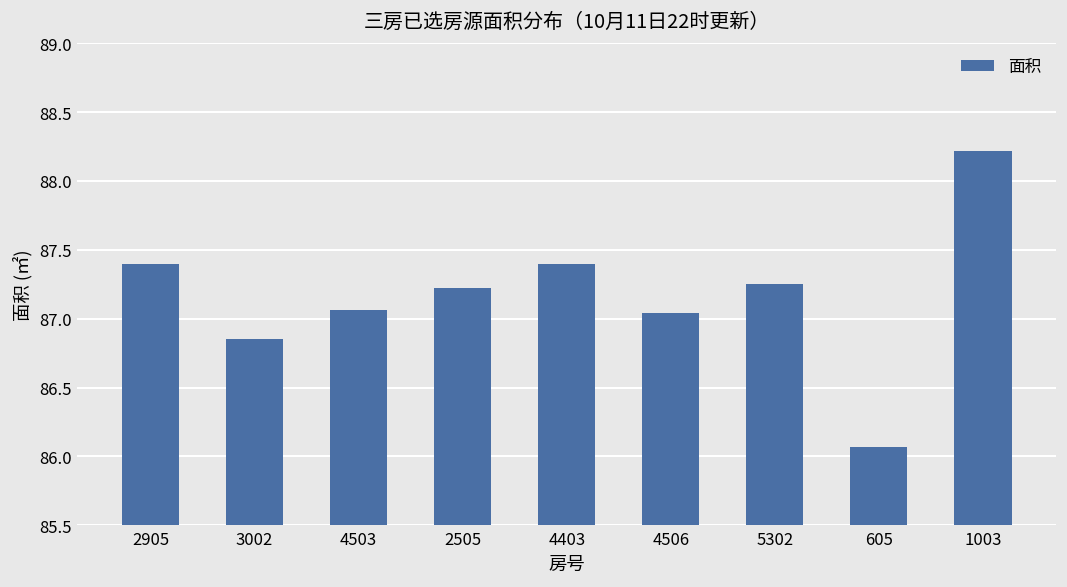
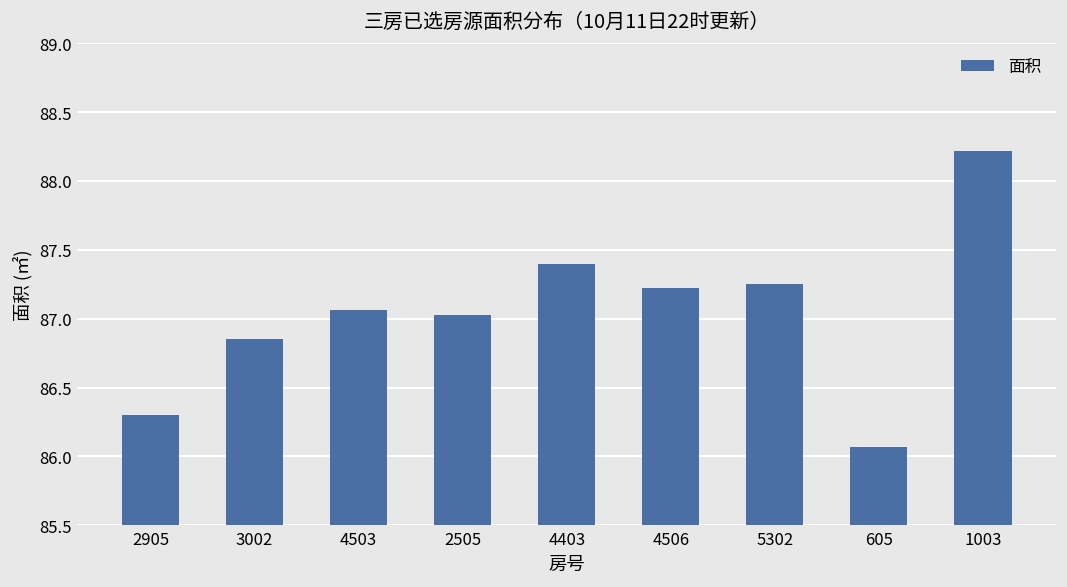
2905: 87.4 -> 86.3
2505: 87.22 -> 87.03
4506: 87.04 -> 87.22
